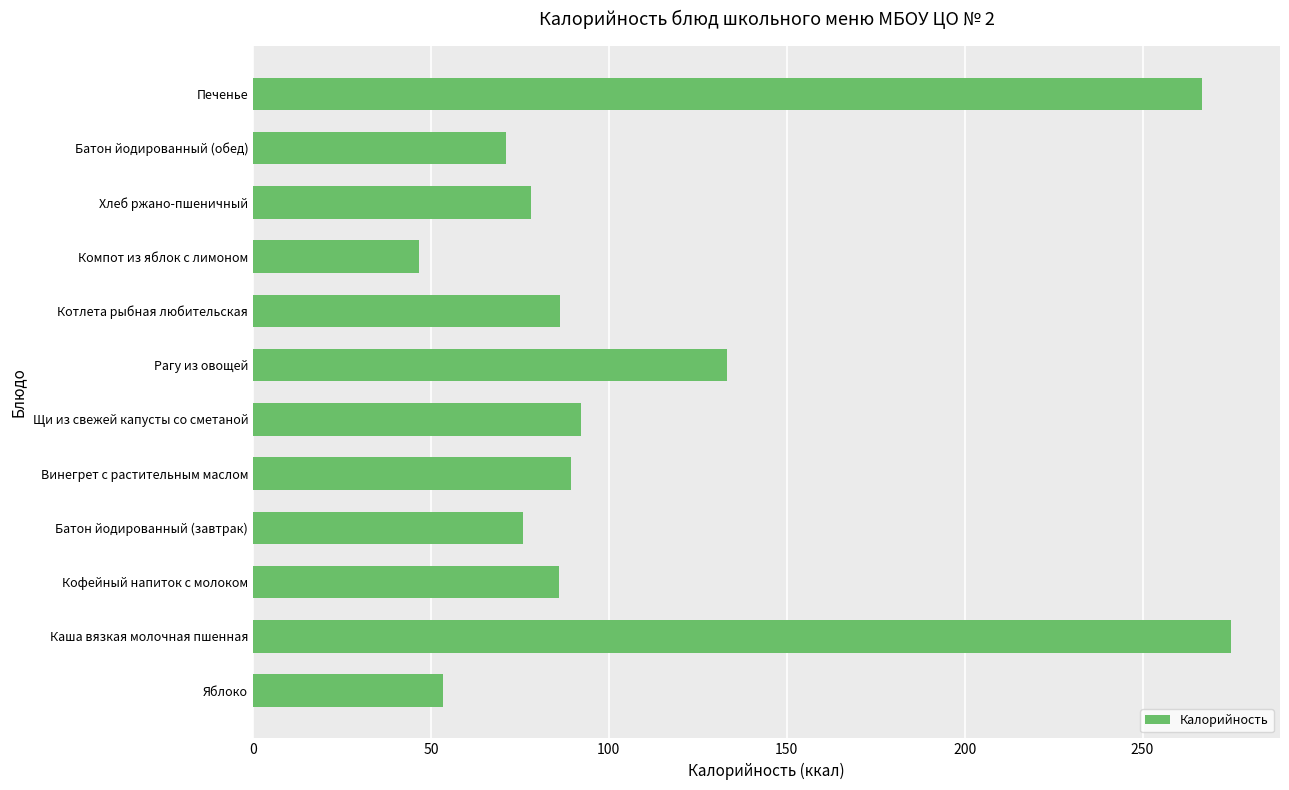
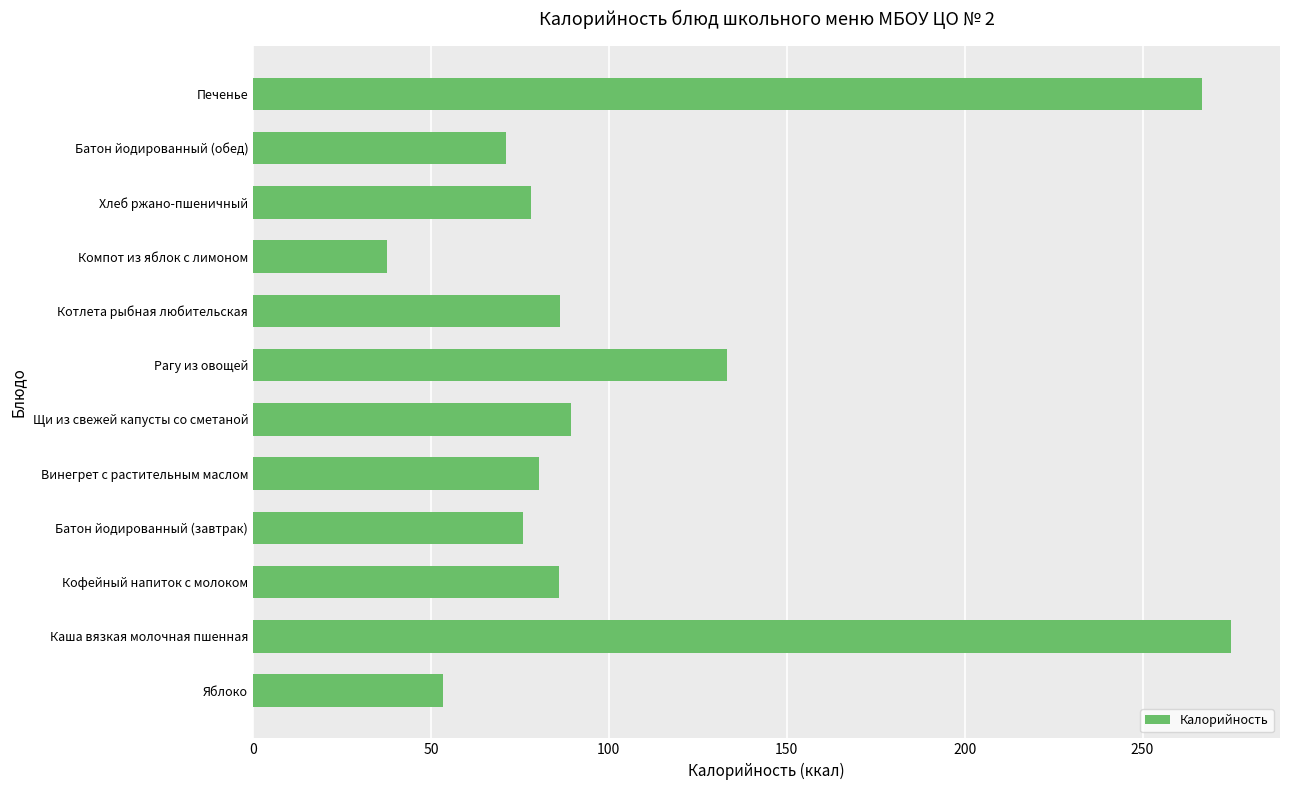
Компот из яблок с лимоном: 47 -> 38
Щи из свежей капусты со сметаной: 92 -> 89
Винегрет с растительным маслом: 90 -> 80
